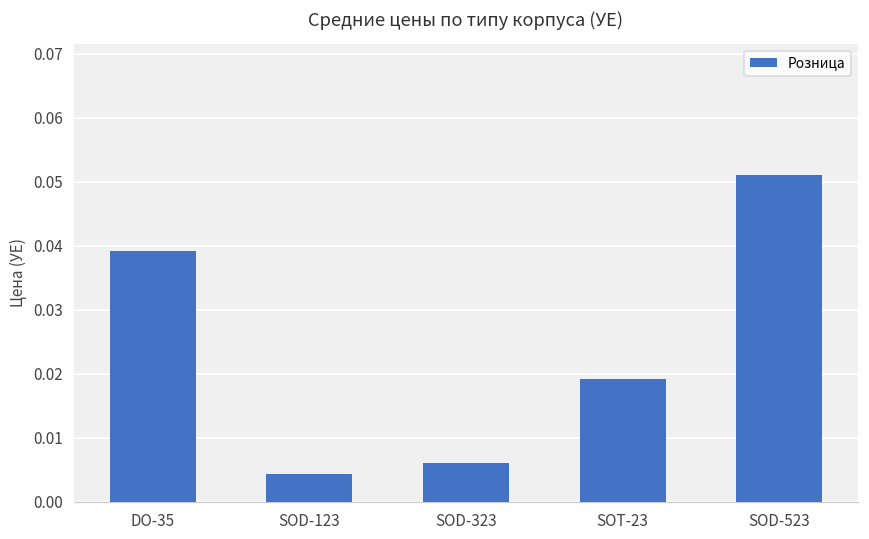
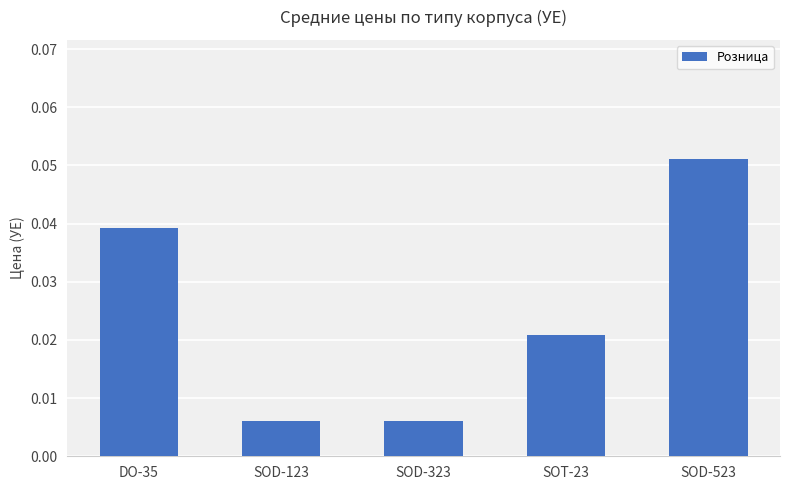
SOD-123: 0.004 -> 0.006
SOT-23: 0.019 -> 0.021
